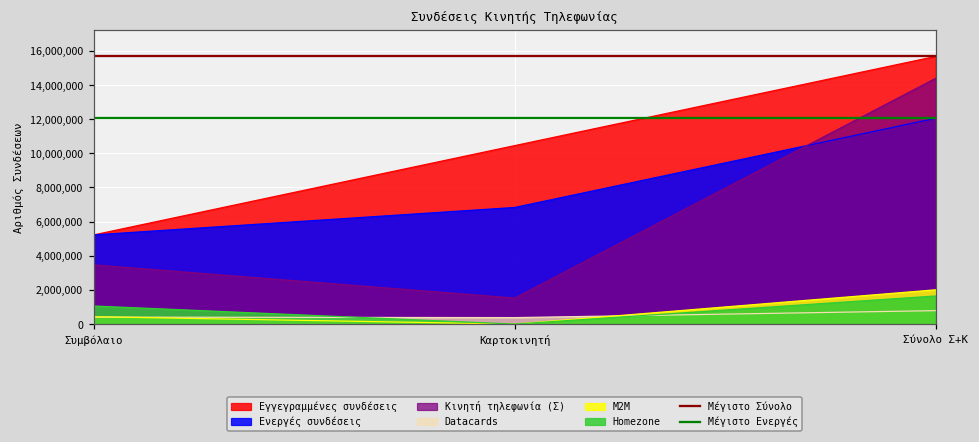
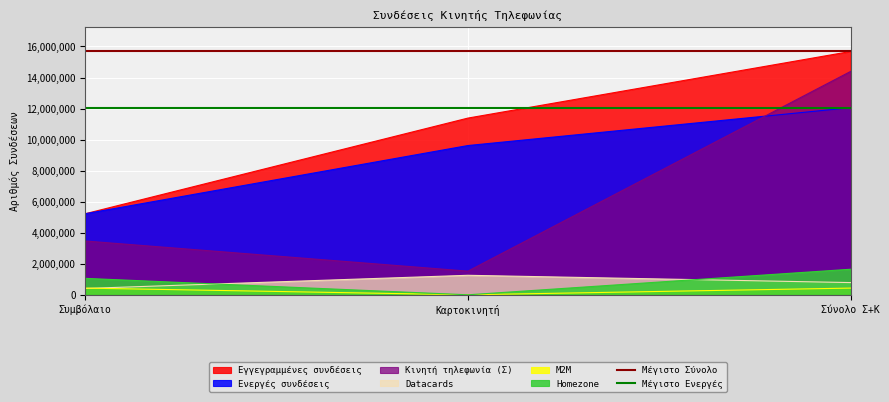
Εγγεγραμμένες συνδέσεις, Καρτοκινητή: 10,500,000 -> 11,400,000
Ενεργές συνδέσεις, Καρτοκινητή: 6,800,000 -> 9,600,000
Datacards, Καρτοκινητή: 400,000 -> 1,300,000
M2M, Σύνολο Σ+Κ: 2,000,000 -> 400,000
